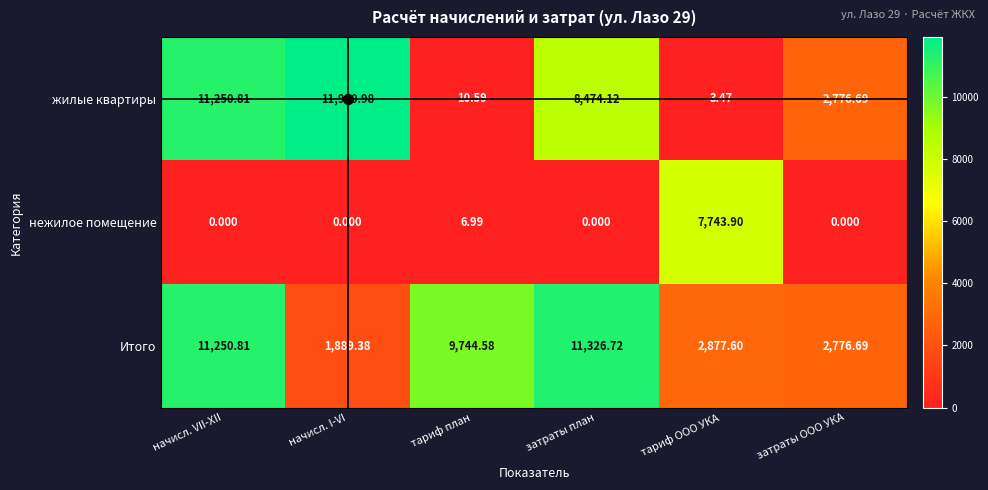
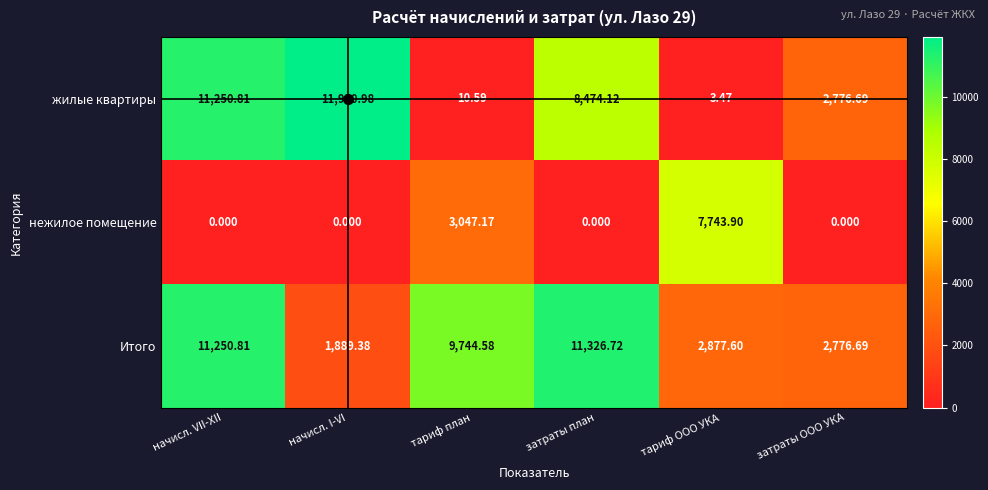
нежилое помещение, тариф план: 6.99 -> 3,047.17
